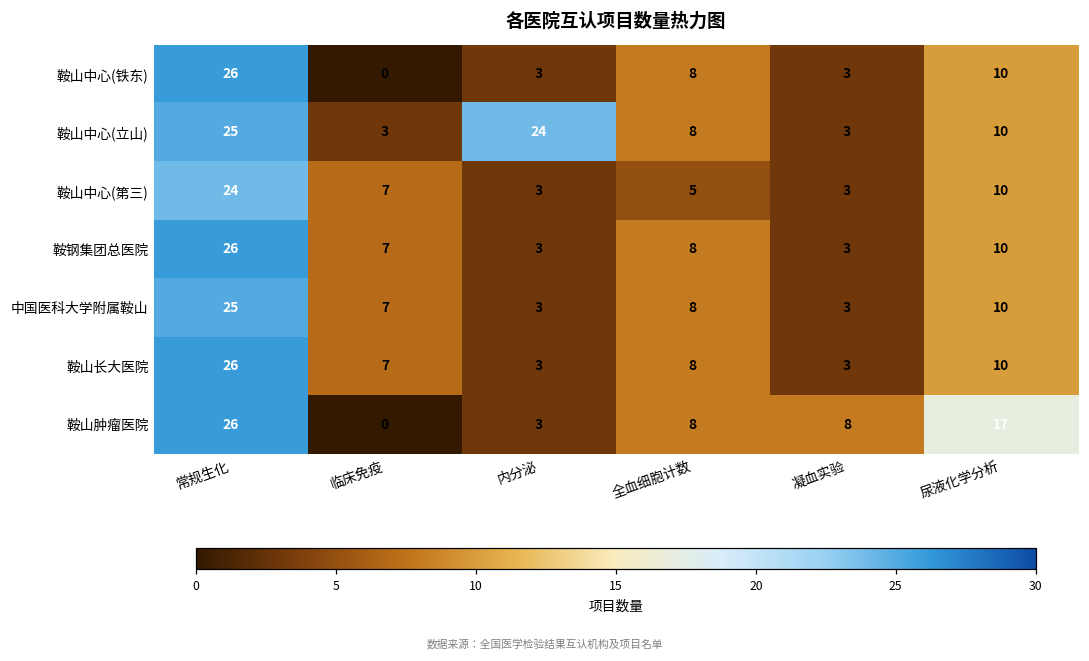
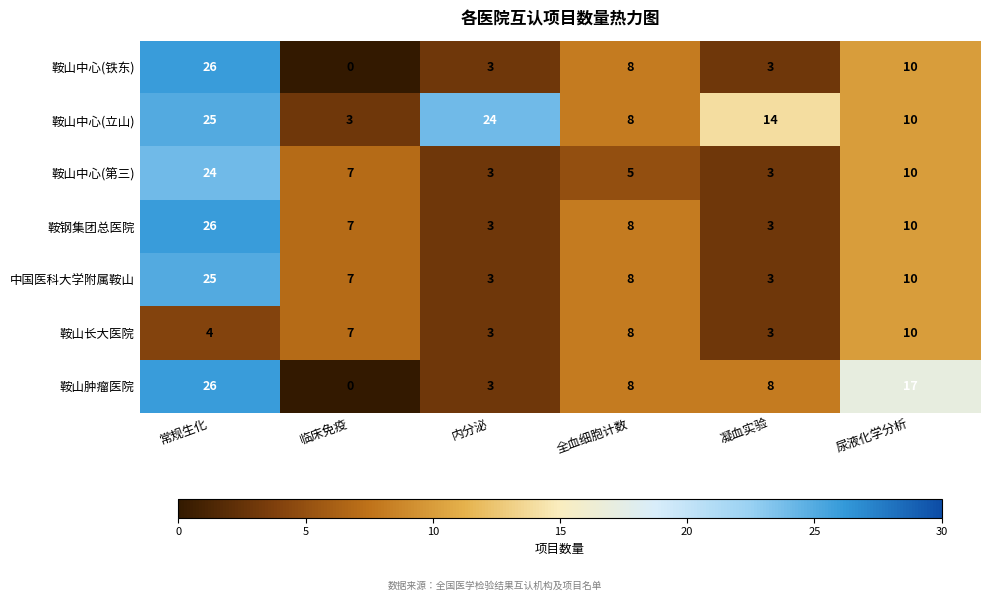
鞍山中心(立山), 凝血实验: 3 -> 14
鞍山长大医院, 常规生化: 26 -> 4
